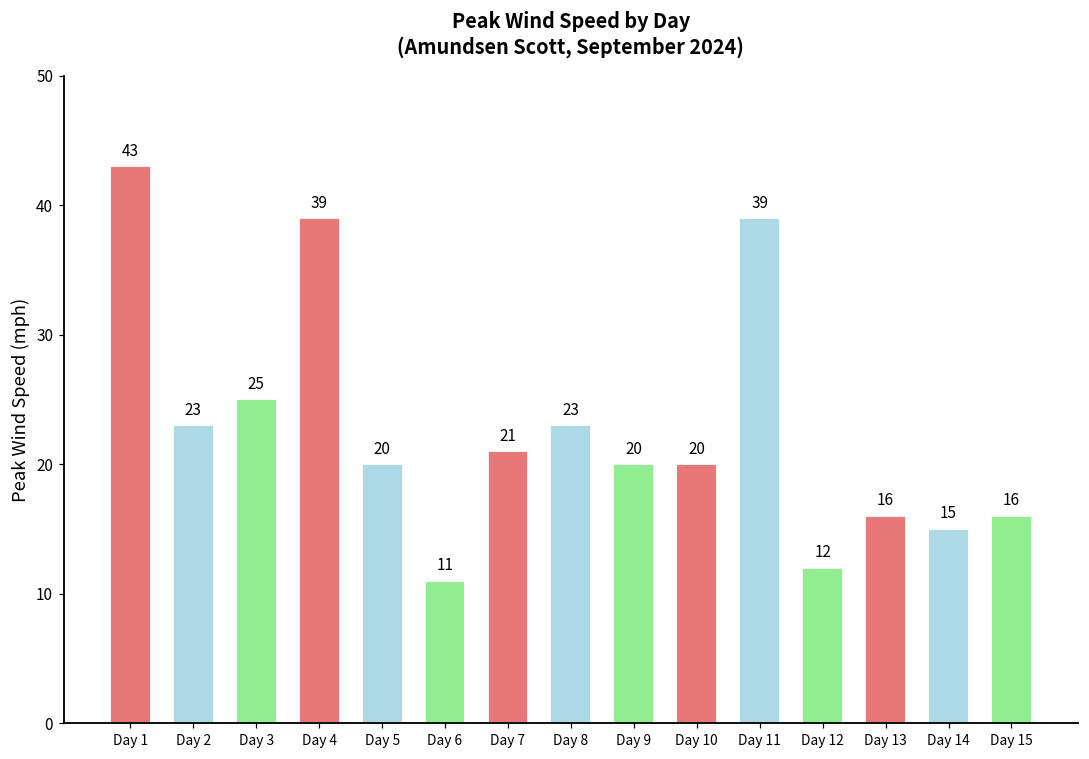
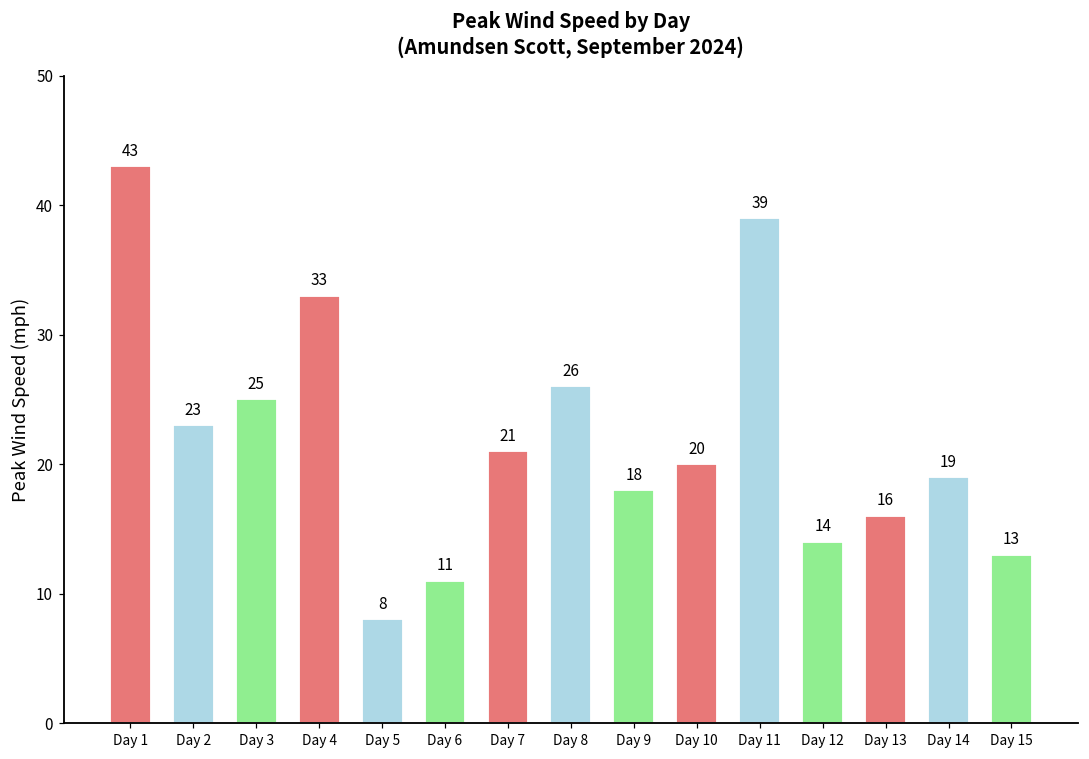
Day 4: 39 -> 33
Day 5: 20 -> 8
Day 8: 23 -> 26
Day 9: 20 -> 18
Day 12: 12 -> 14
Day 14: 15 -> 19
Day 15: 16 -> 13
